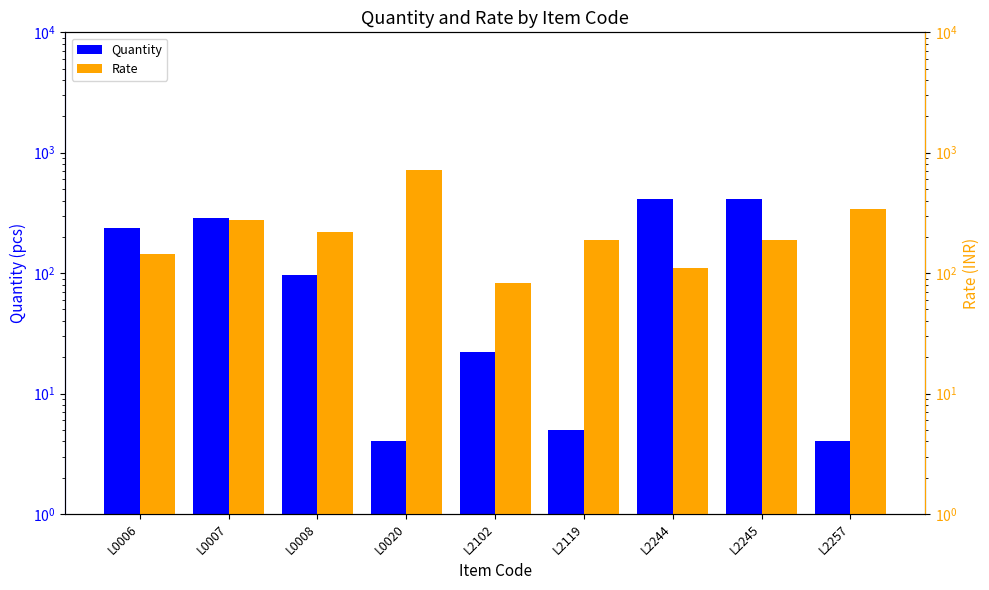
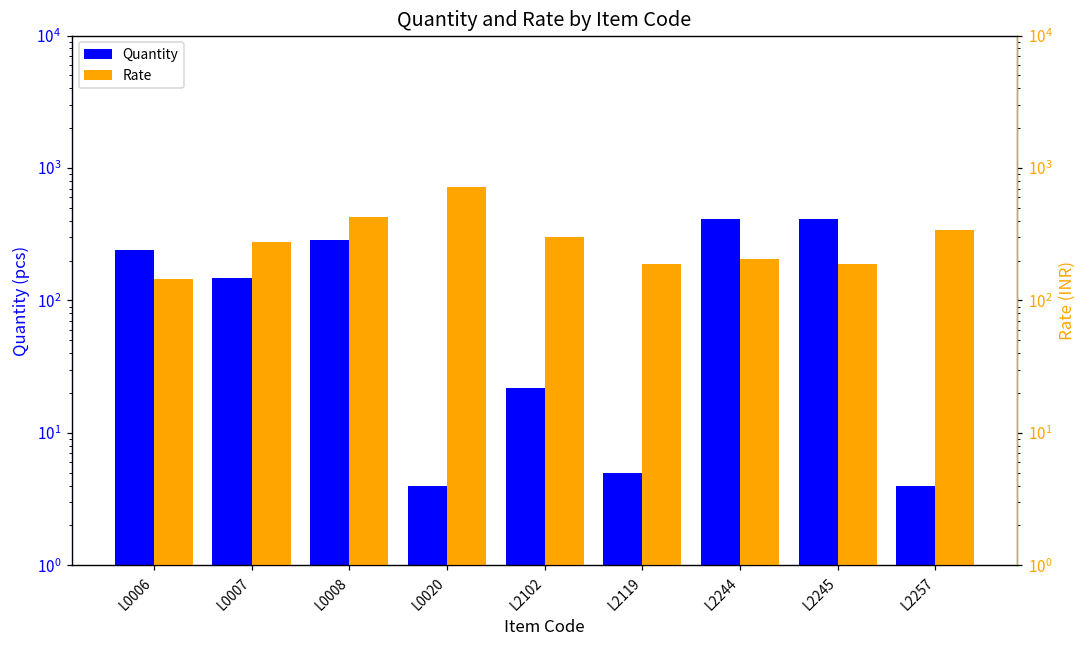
Quantity, L0007: 290 -> 150
Quantity, L0008: 100 -> 290
Rate, L0008: 220 -> 430
Rate, L2102: 80 -> 300
Rate, L2244: 110 -> 210
